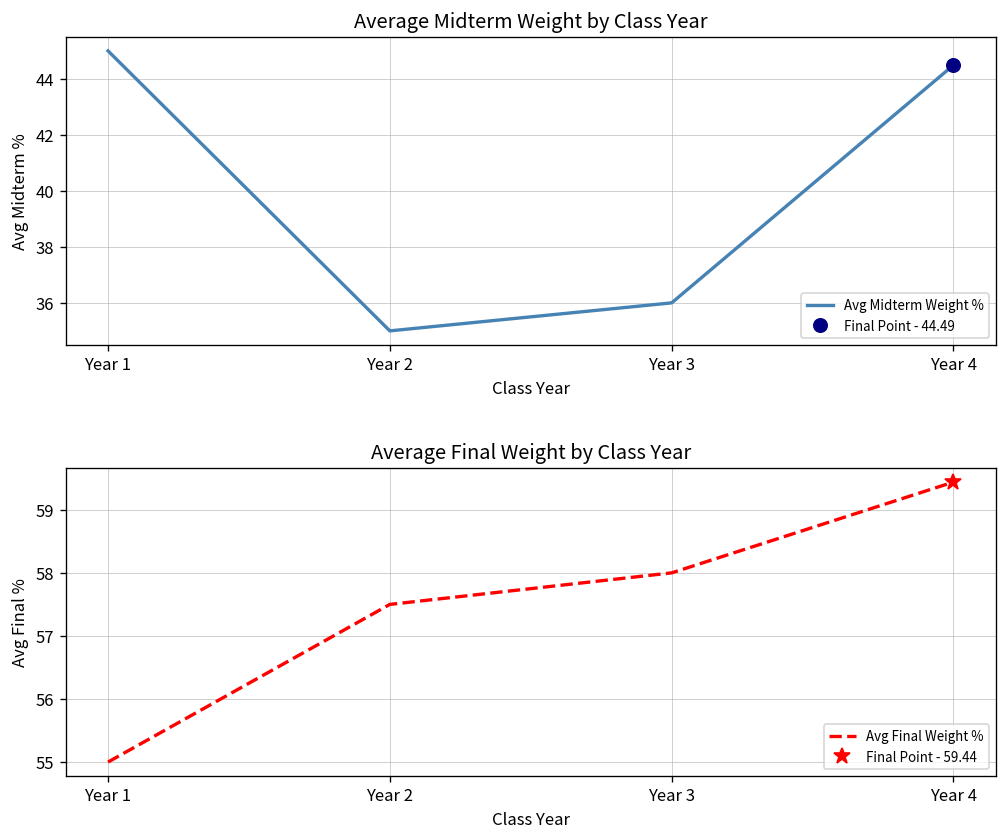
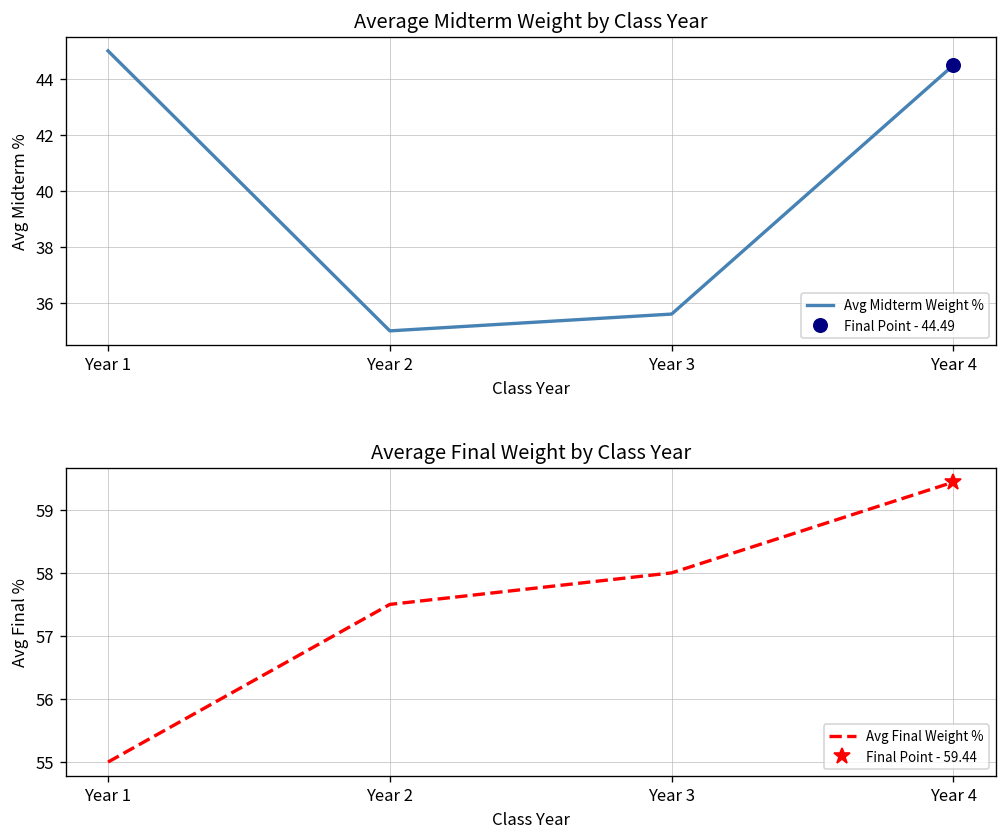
Average Midterm Weight by Class Year, Avg Midterm Weight %, Year 3: 36.0 -> 35.6
